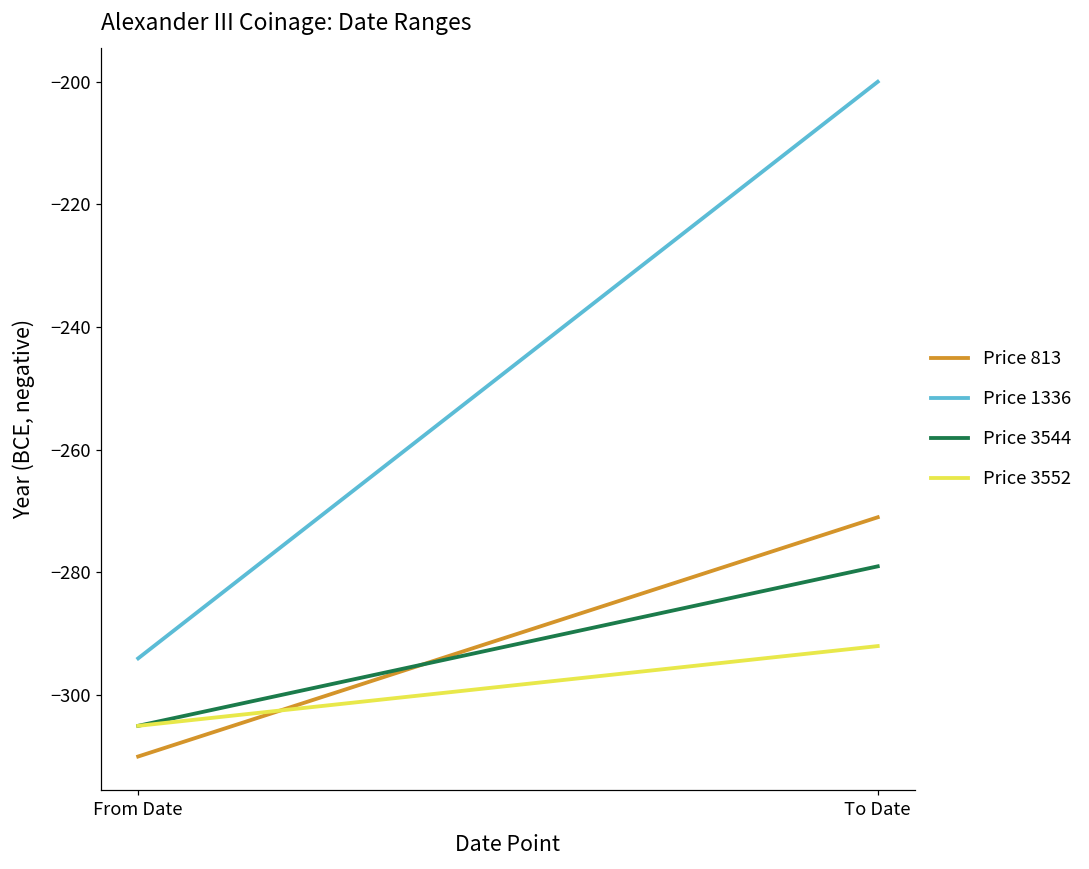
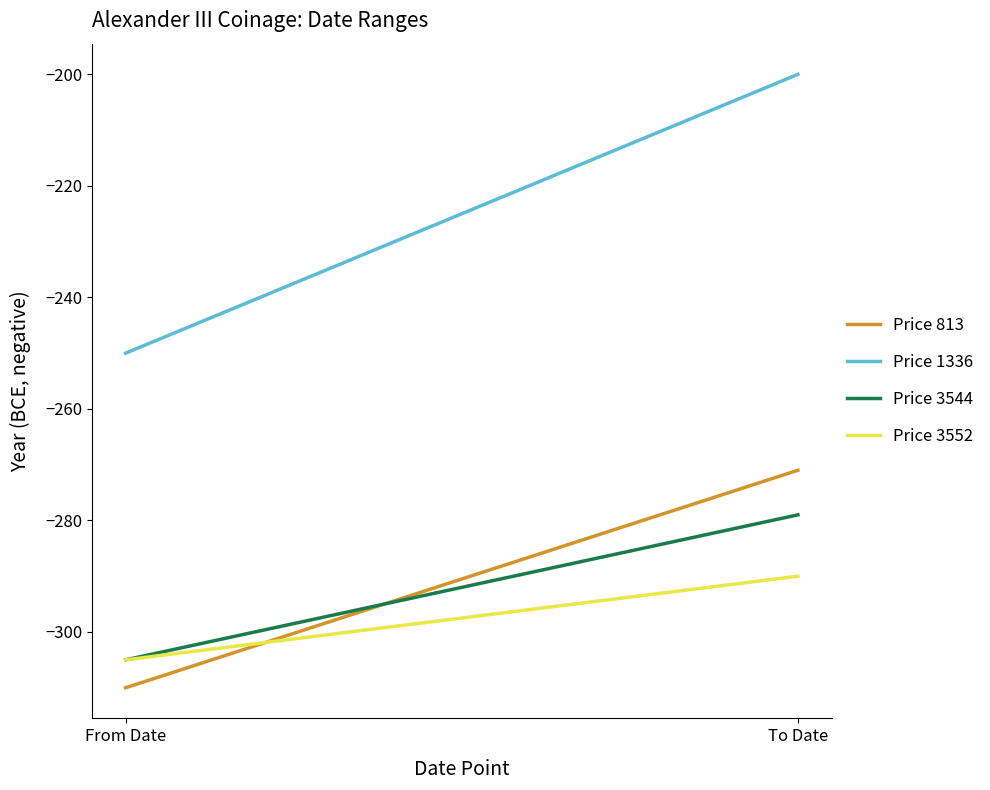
Price 1336, From Date: -294 -> -250
Price 3552, To Date: -292 -> -290
